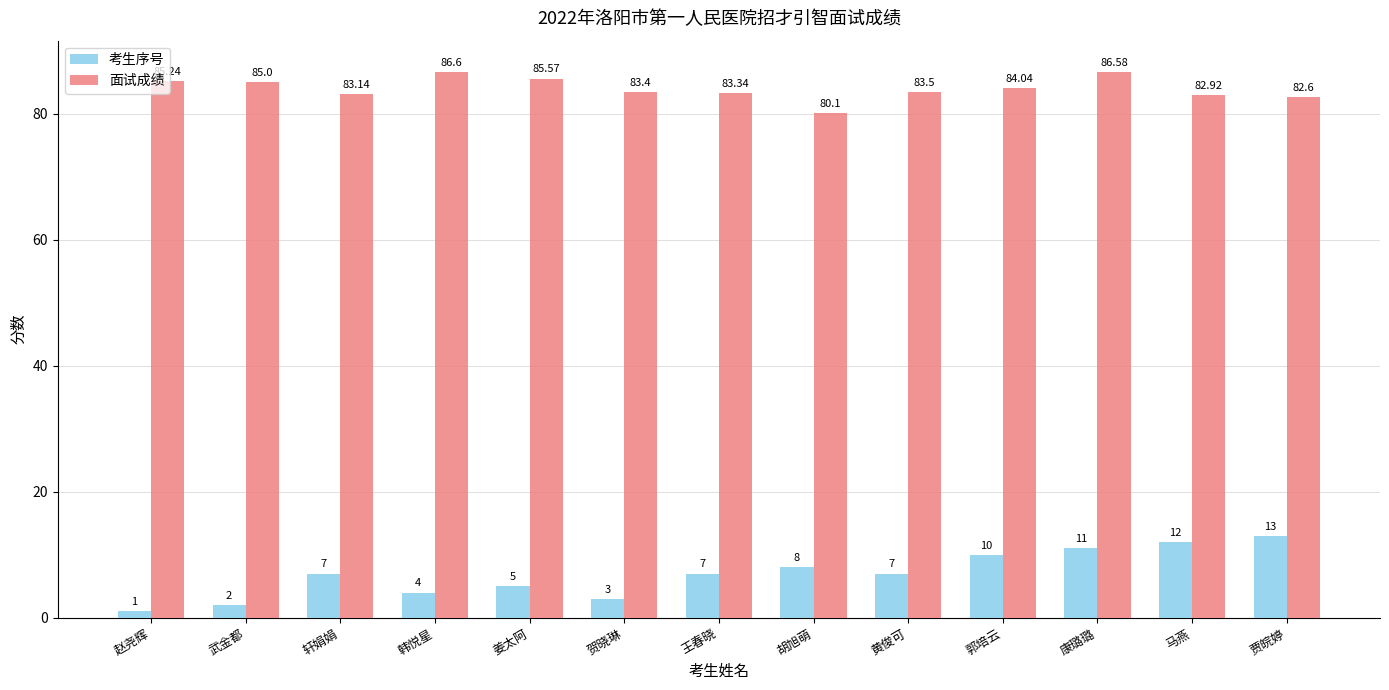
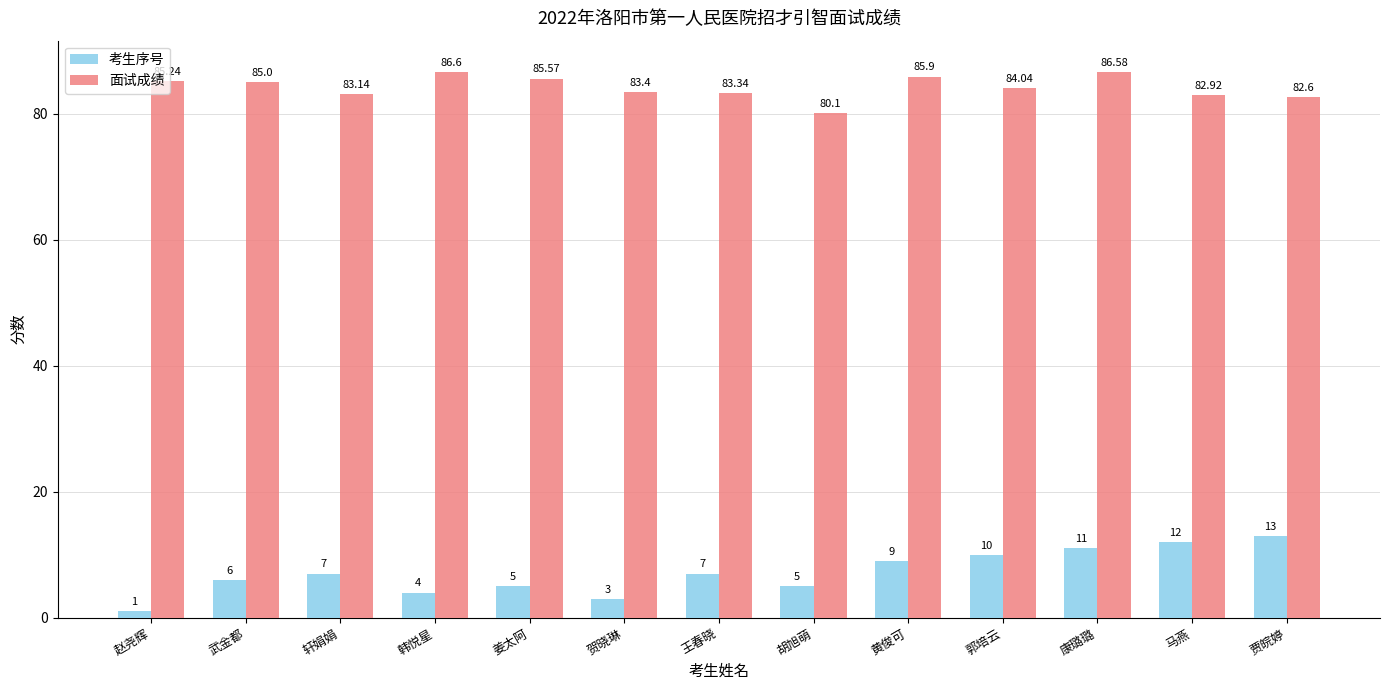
考生序号, 武金都: 2 -> 6
考生序号, 胡旭萌: 8 -> 5
考生序号, 黄俊可: 7 -> 9
面试成绩, 黄俊可: 83.5 -> 85.9
